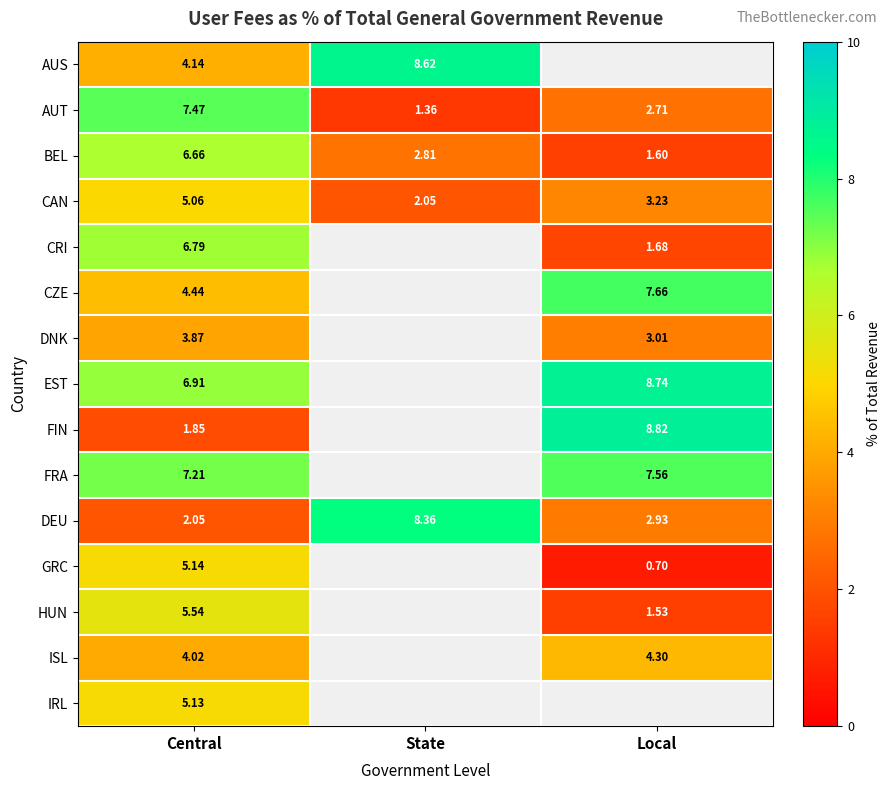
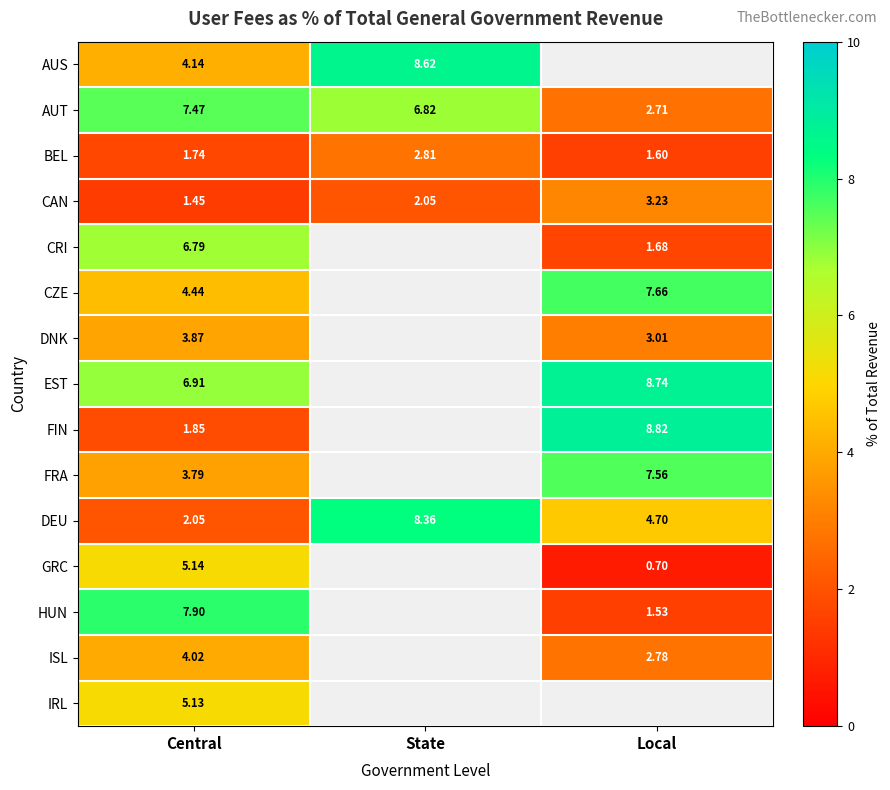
AUT, State: 1.36 -> 6.82
BEL, Central: 6.66 -> 1.74
CAN, Central: 5.06 -> 1.45
FRA, Central: 7.21 -> 3.79
DEU, Local: 2.93 -> 4.70
HUN, Central: 5.54 -> 7.90
ISL, Local: 4.30 -> 2.78
